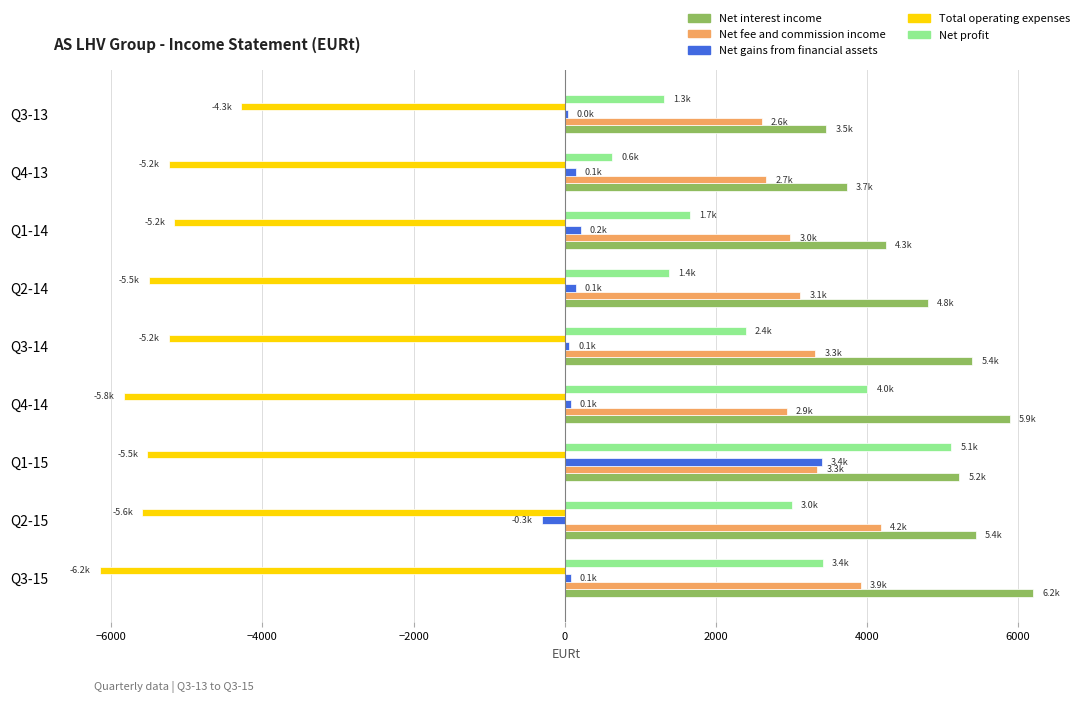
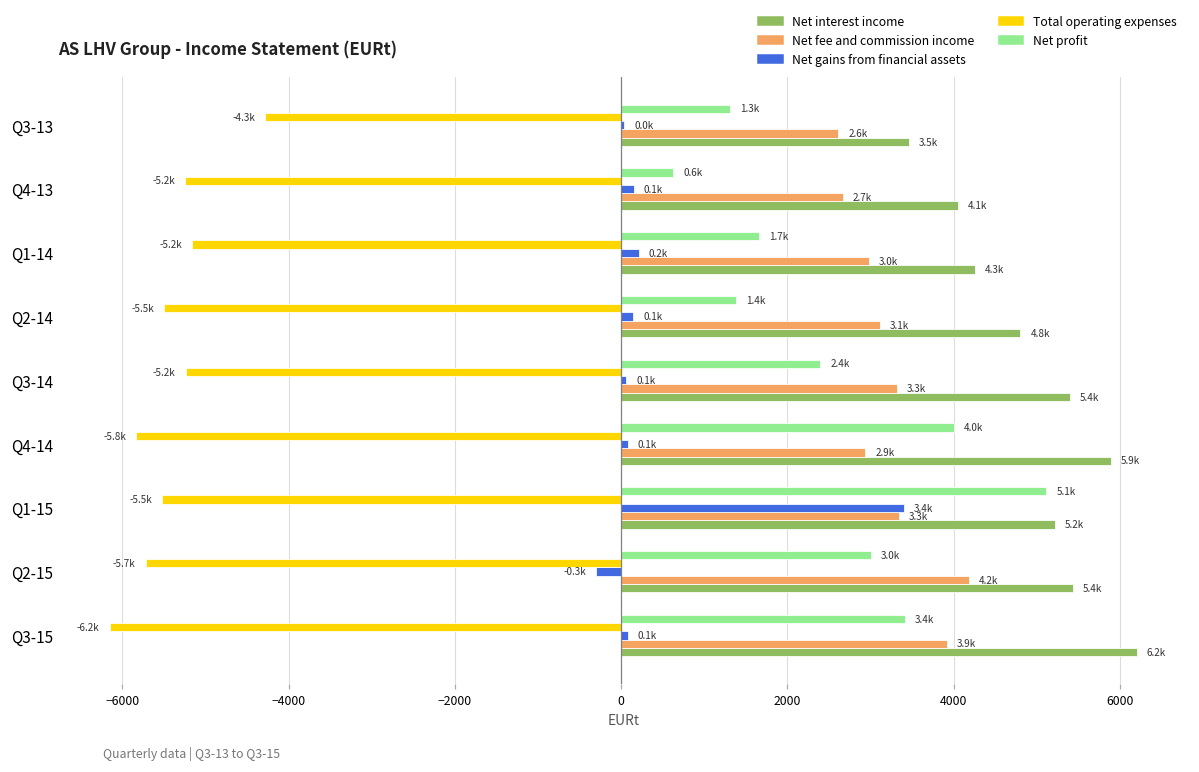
Net interest income, Q4-13: 3.7k -> 4.1k
Total operating expenses, Q2-15: -5.6k -> -5.7k
